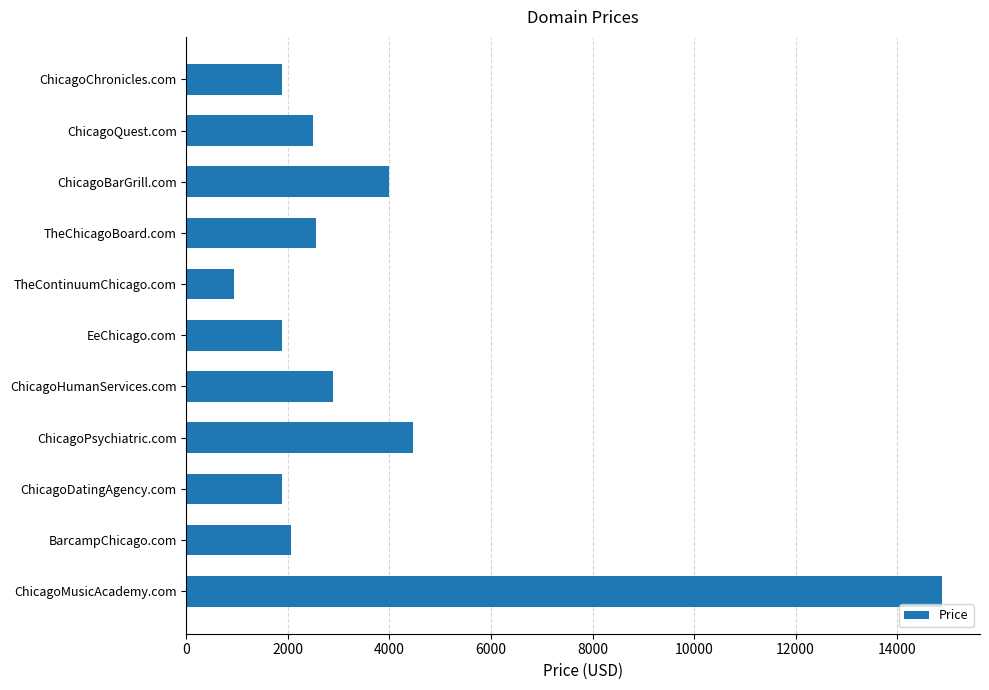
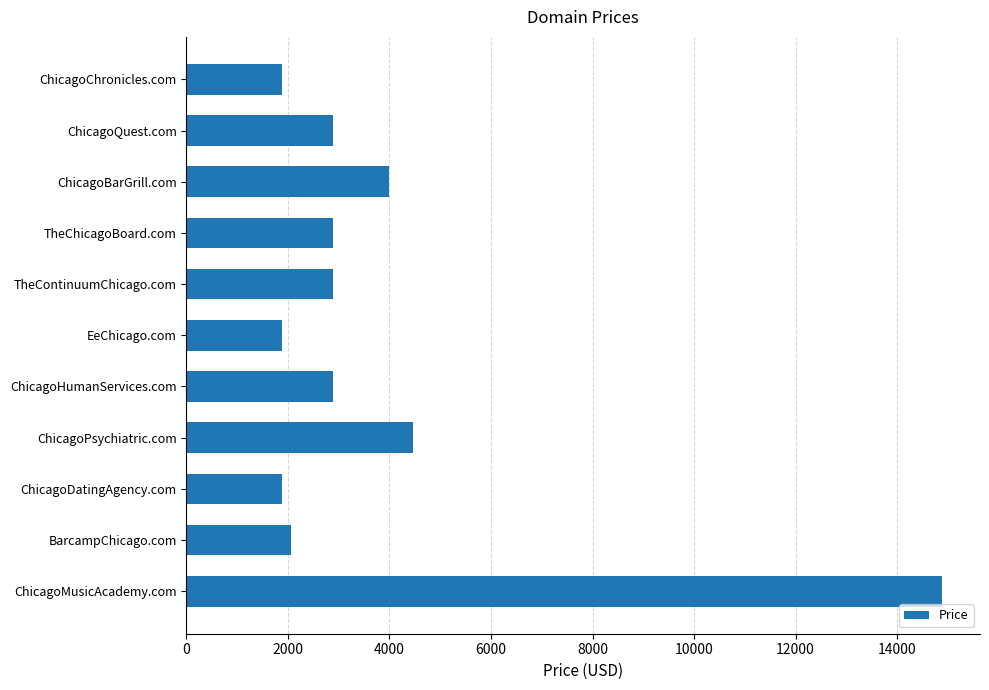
ChicagoQuest.com: 2500 -> 2900
TheChicagoBoard.com: 2600 -> 2900
TheContinuumChicago.com: 900 -> 2900
